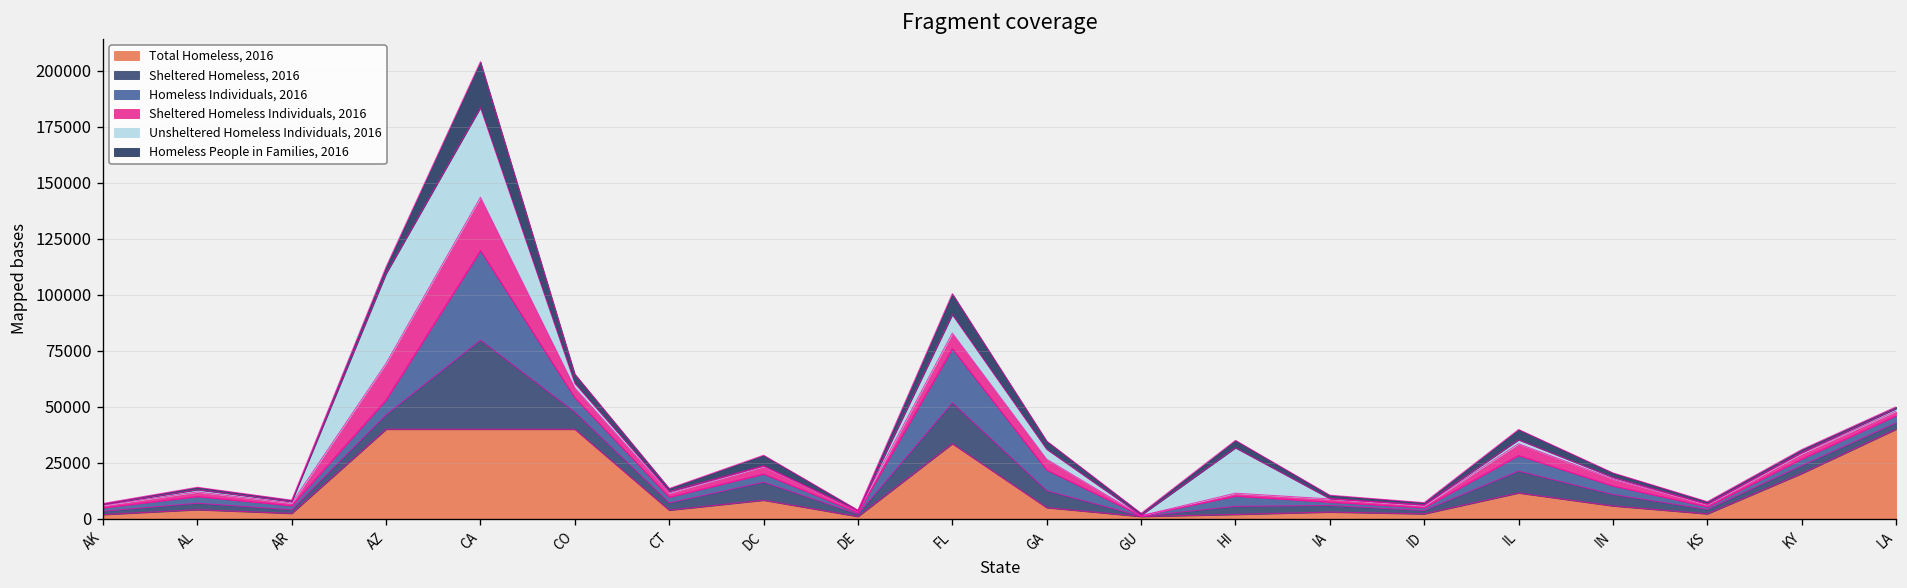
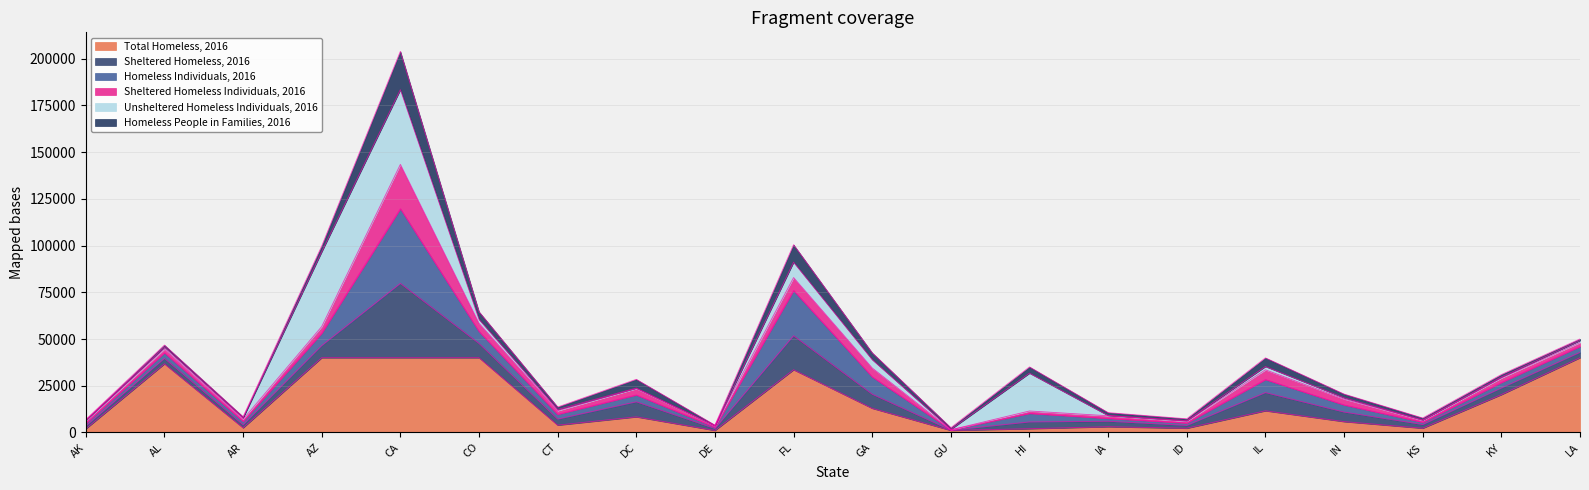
Total Homeless, 2016, AL: 4000 -> 37000
Sheltered Homeless Individuals, 2016, AZ: 16000 -> 4000
Total Homeless, 2016, GA: 5000 -> 13000
